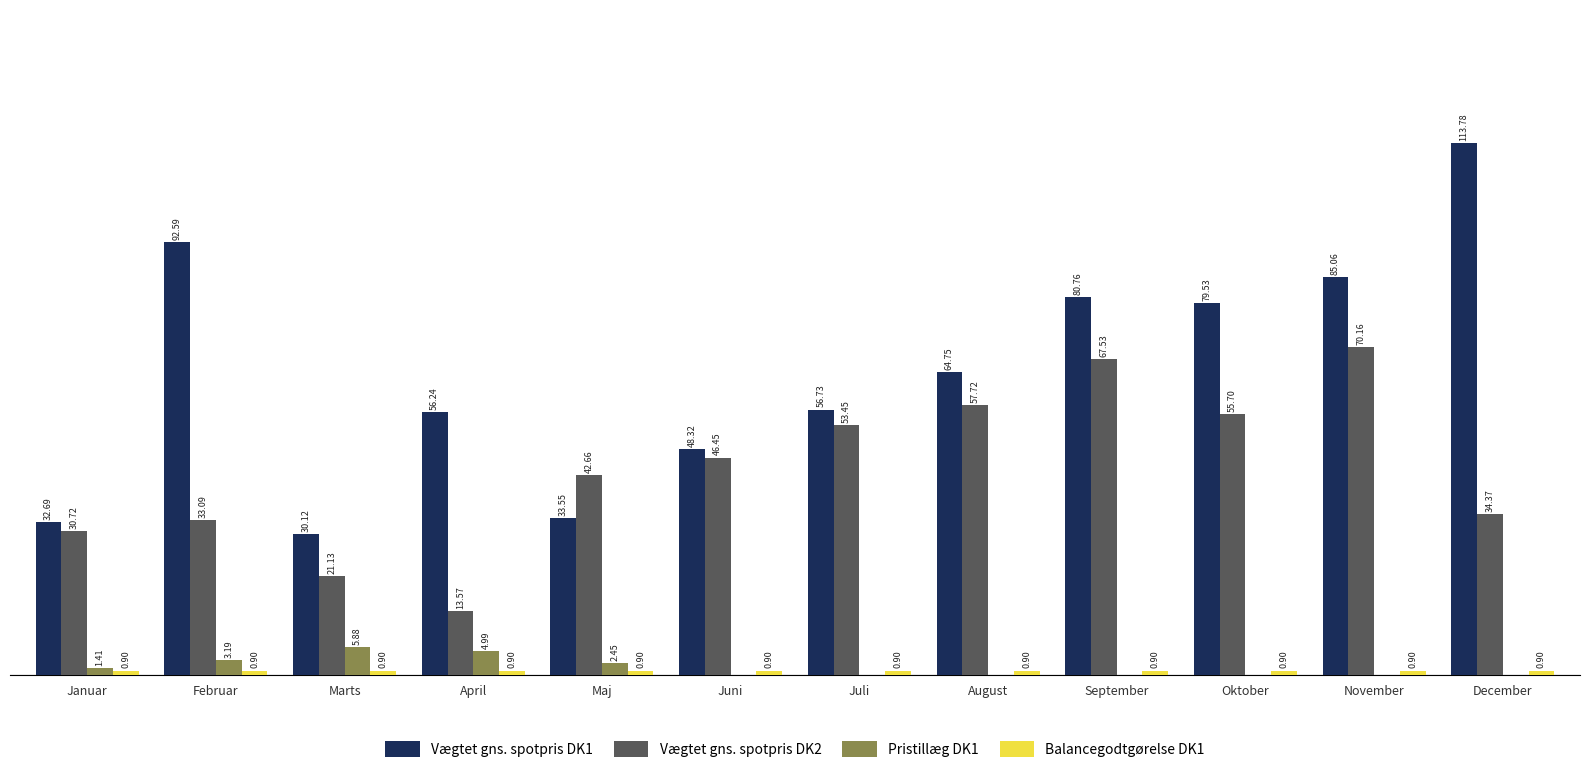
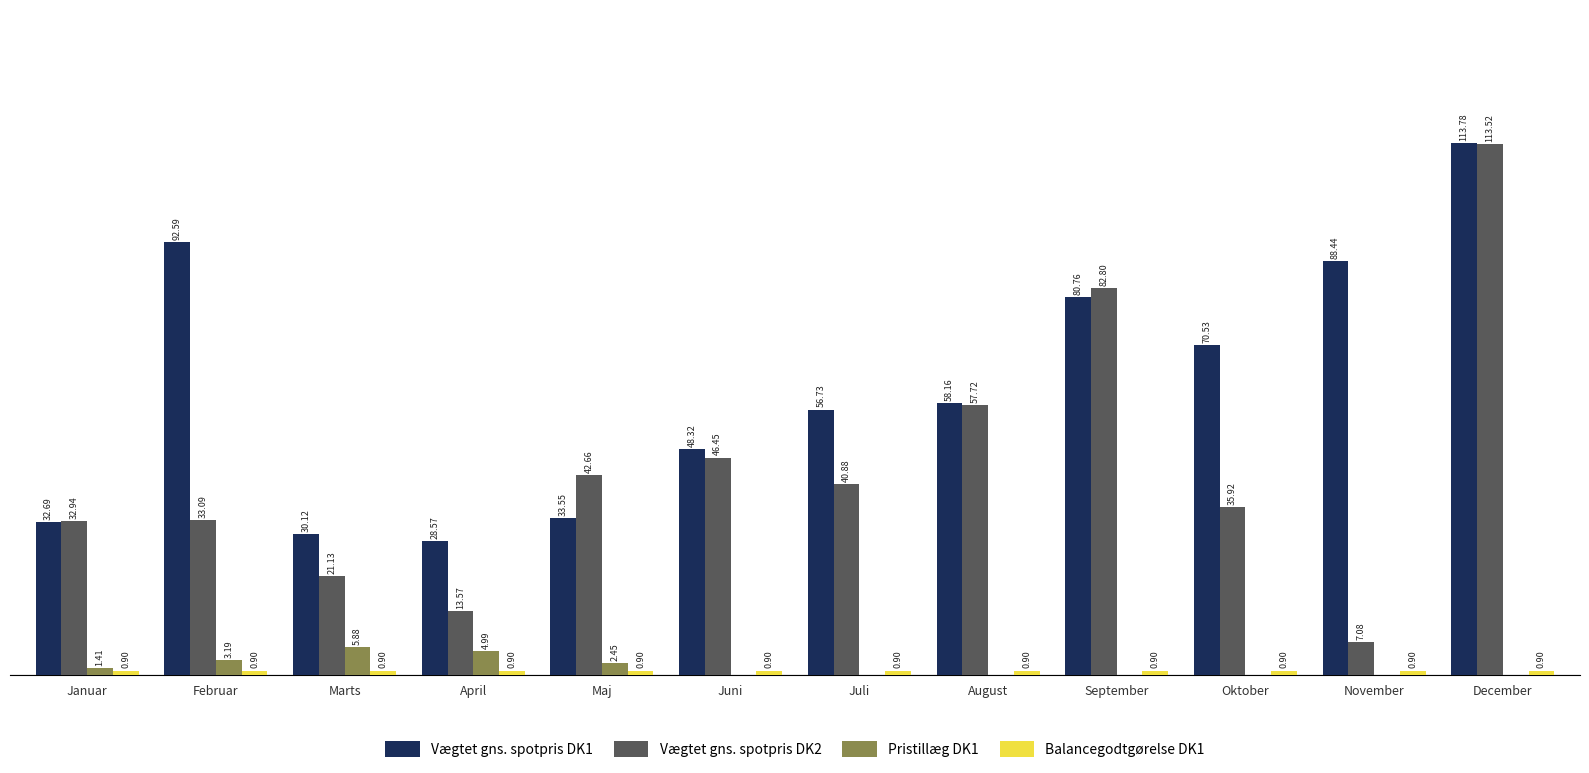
Vægtet gns. spotpris DK2, Januar: 30.72 -> 32.94
Vægtet gns. spotpris DK1, April: 56.24 -> 28.57
Vægtet gns. spotpris DK2, Juli: 53.45 -> 40.88
Vægtet gns. spotpris DK1, August: 64.75 -> 58.16
Vægtet gns. spotpris DK2, September: 67.53 -> 82.80
Vægtet gns. spotpris DK1, Oktober: 79.53 -> 70.53
Vægtet gns. spotpris DK2, Oktober: 55.70 -> 35.92
Vægtet gns. spotpris DK1, November: 85.06 -> 88.44
Vægtet gns. spotpris DK2, November: 70.16 -> 7.08
Vægtet gns. spotpris DK2, December: 34.37 -> 113.52
